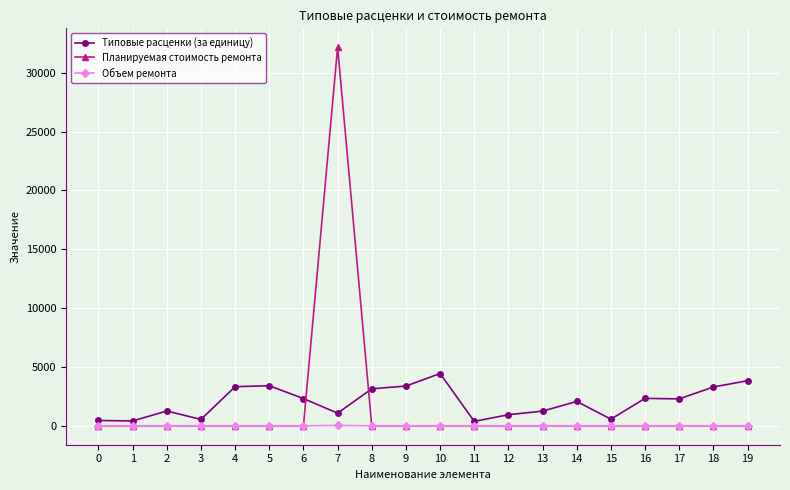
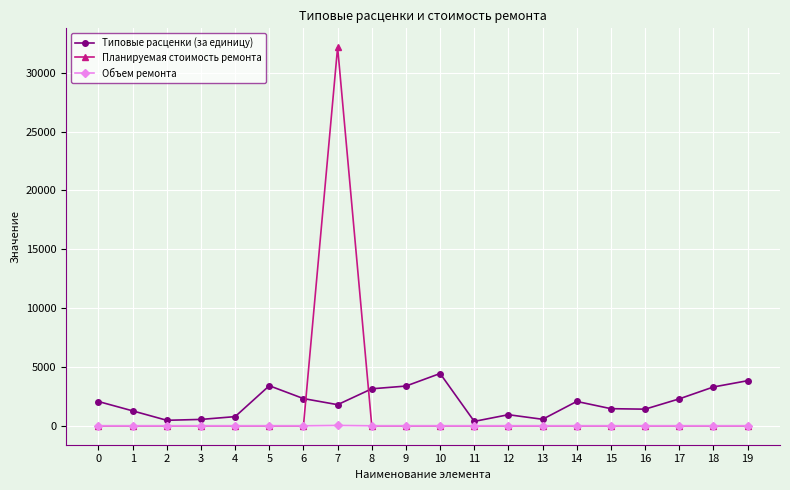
Типовые расценки (за единицу), 0: 500 -> 2100
Типовые расценки (за единицу), 1: 400 -> 1300
Типовые расценки (за единицу), 2: 1300 -> 500
Типовые расценки (за единицу), 4: 3300 -> 800
Типовые расценки (за единицу), 7: 1100 -> 1800
Типовые расценки (за единицу), 13: 1200 -> 600
Типовые расценки (за единицу), 15: 600 -> 1500
Типовые расценки (за единицу), 16: 2300 -> 1400
